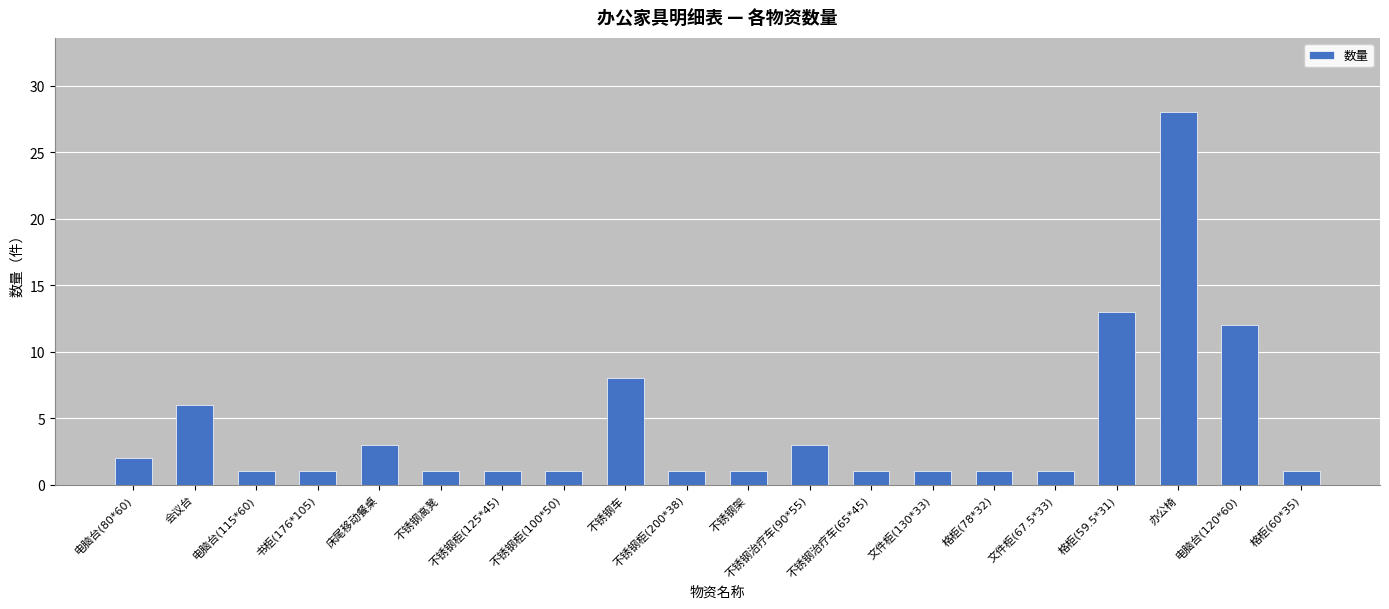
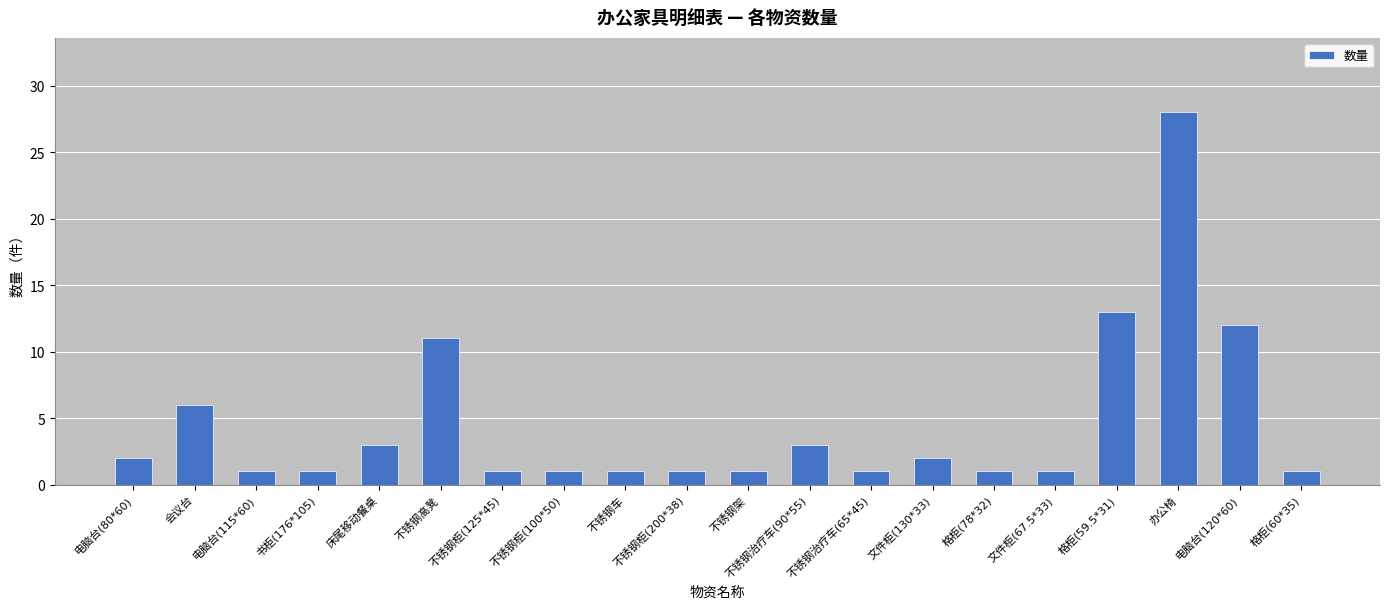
不锈钢高凳: 1 -> 11
不锈钢车: 8 -> 1
文件柜(130*33): 1 -> 2
